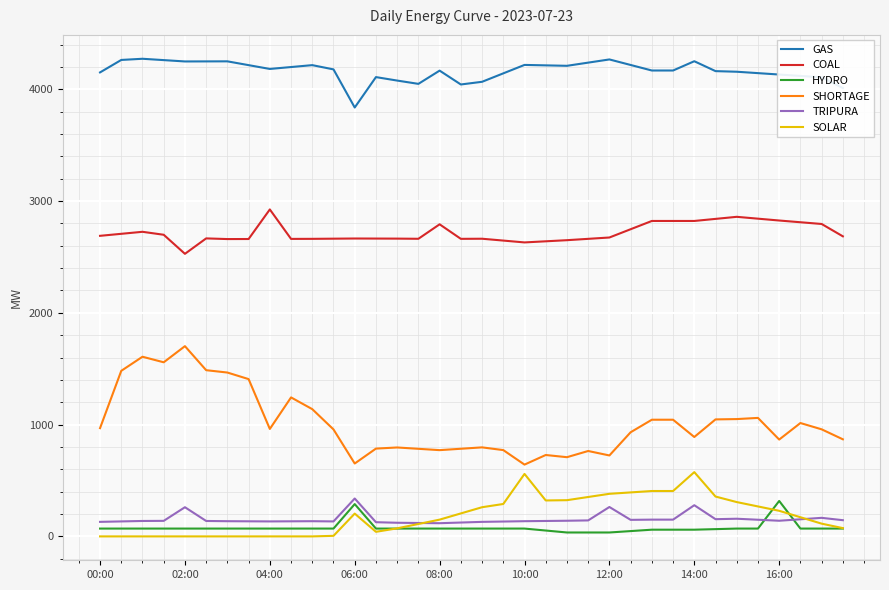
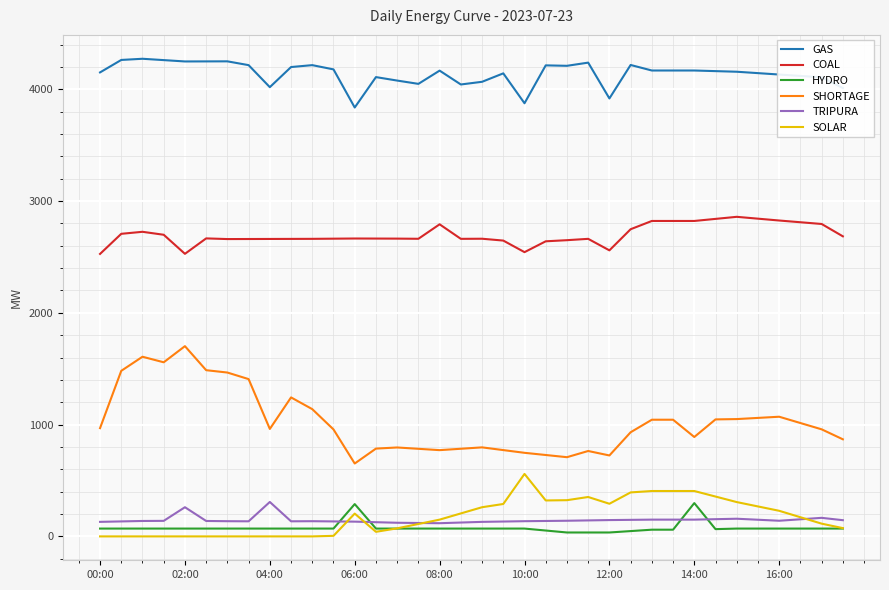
COAL, 00:00: 2690 -> 2530
GAS, 04:00: 4180 -> 4020
COAL, 04:00: 2930 -> 2660
TRIPURA, 04:00: 130 -> 310
TRIPURA, 06:00: 340 -> 130
GAS, 10:00: 4220 -> 3880
COAL, 10:00: 2630 -> 2540
SHORTAGE, 10:00: 640 -> 750
GAS, 12:00: 4270 -> 3920
COAL, 12:00: 2670 -> 2560
TRIPURA, 12:00: 260 -> 150
SOLAR, 12:00: 380 -> 290
GAS, 14:00: 4250 -> 4170
HYDRO, 14:00: 60 -> 300
TRIPURA, 14:00: 280 -> 150
SOLAR, 14:00: 580 -> 410
HYDRO, 16:00: 320 -> 70
SHORTAGE, 16:00: 870 -> 1070
